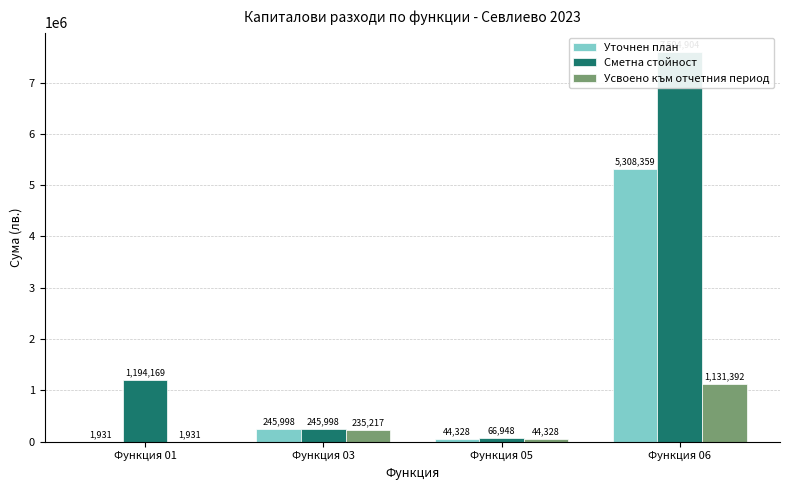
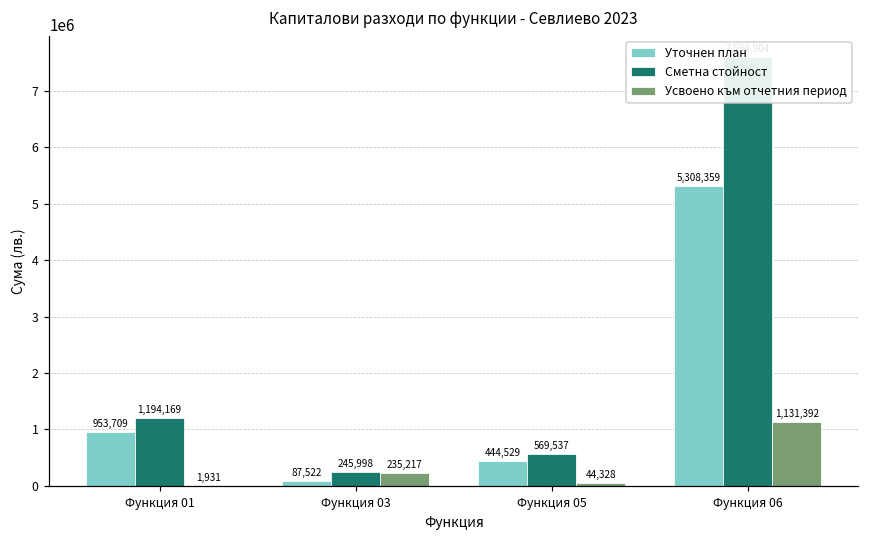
Уточнен план, Функция 01: 1,931 -> 953,709
Уточнен план, Функция 03: 245,998 -> 87,522
Уточнен план, Функция 05: 44,328 -> 444,529
Сметна стойност, Функция 05: 66,948 -> 569,537
